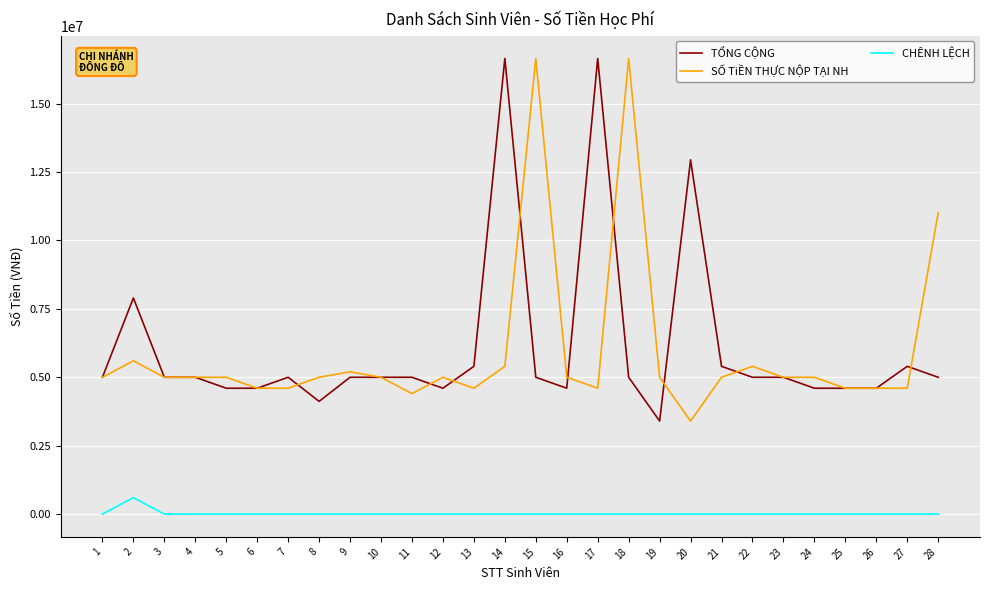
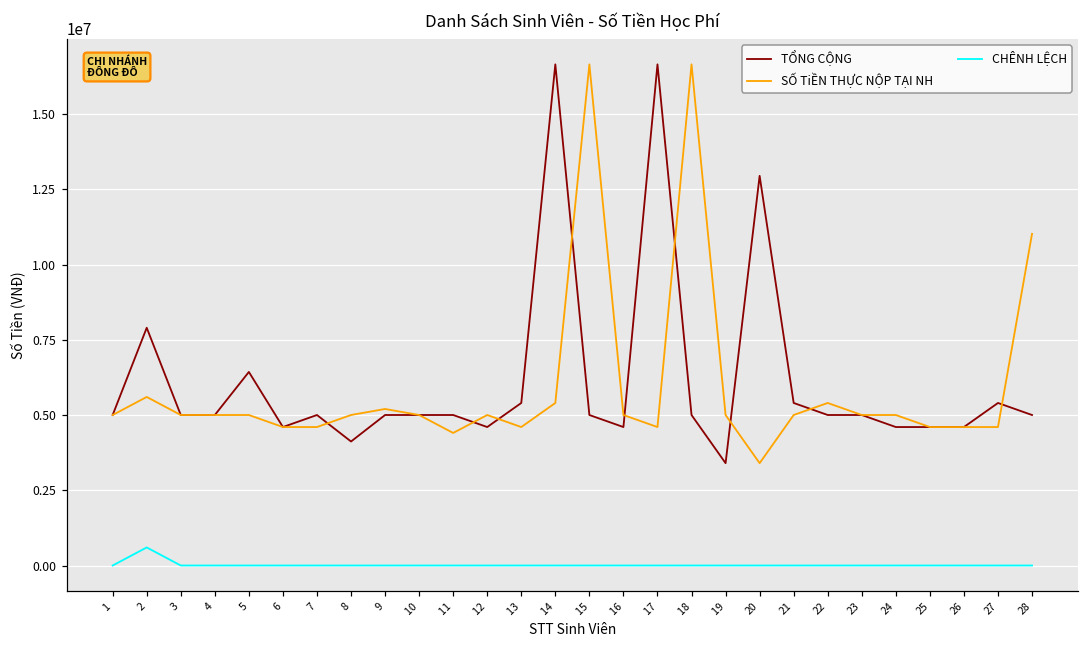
TỔNG CỘNG, 5: 4600000 -> 6400000
